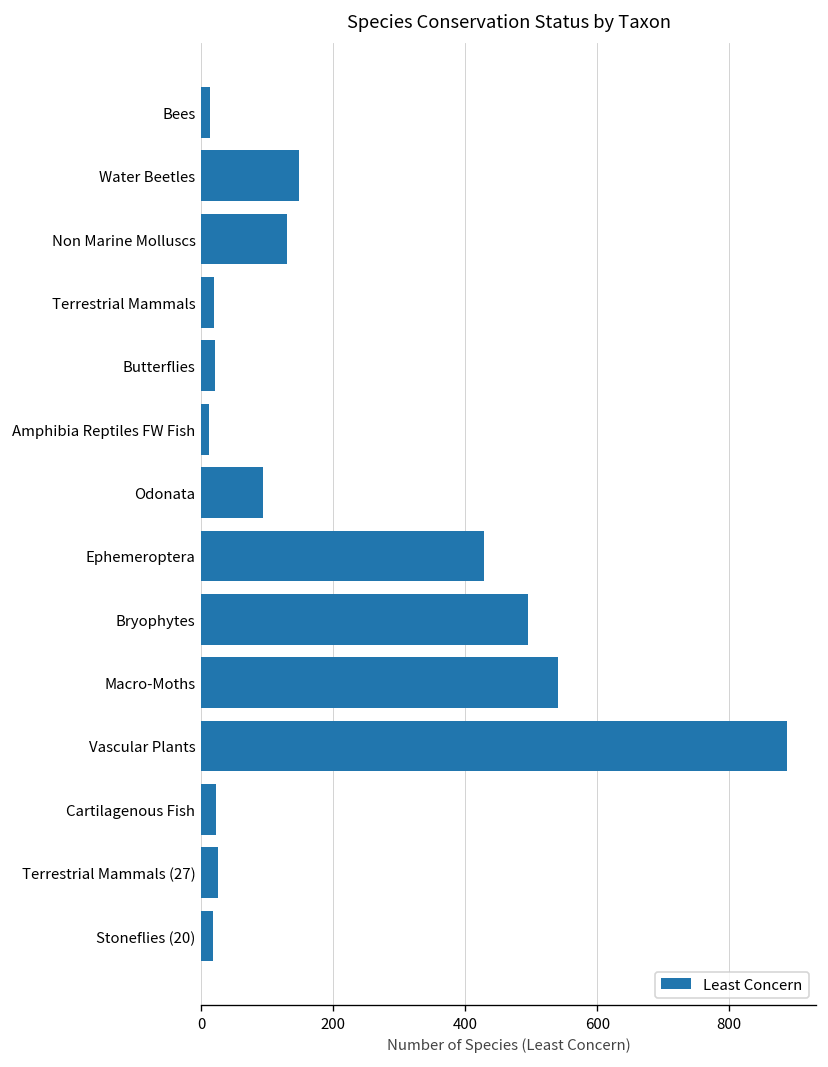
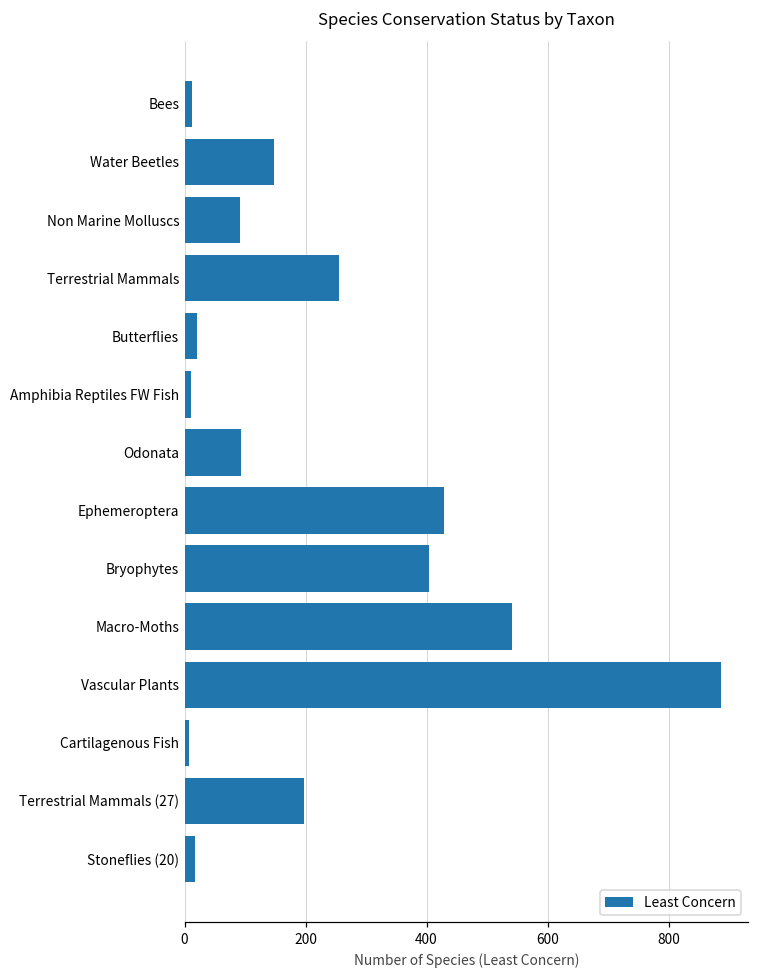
Non Marine Molluscs: 130 -> 90
Terrestrial Mammals: 20 -> 260
Bryophytes: 500 -> 400
Cartilagenous Fish: 20 -> 10
Terrestrial Mammals (27): 30 -> 200
